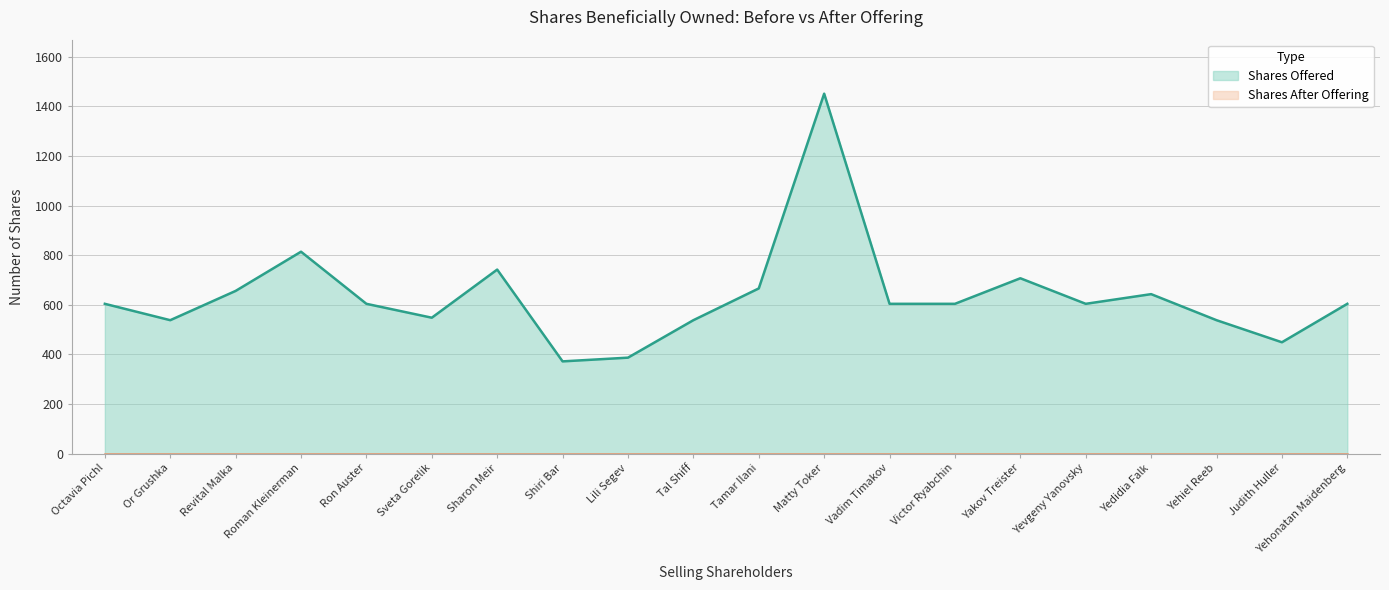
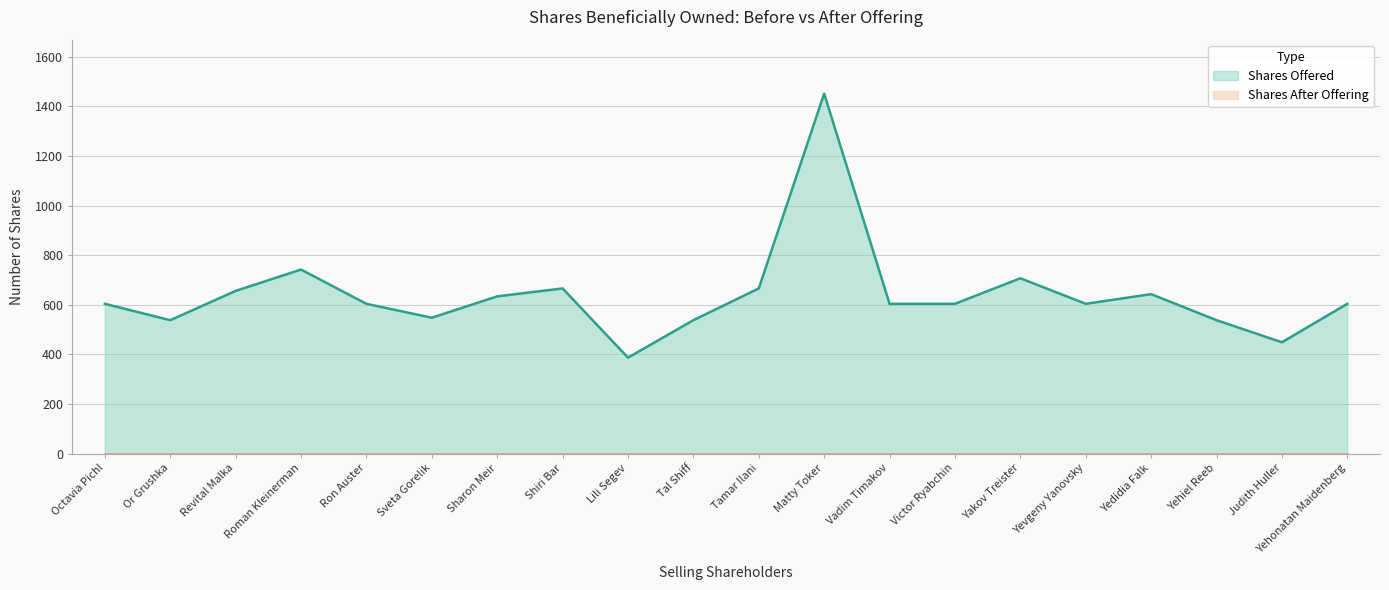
Shares Offered, Roman Kleinerman: 810 -> 740
Shares Offered, Sharon Meir: 740 -> 630
Shares Offered, Shiri Bar: 370 -> 670
